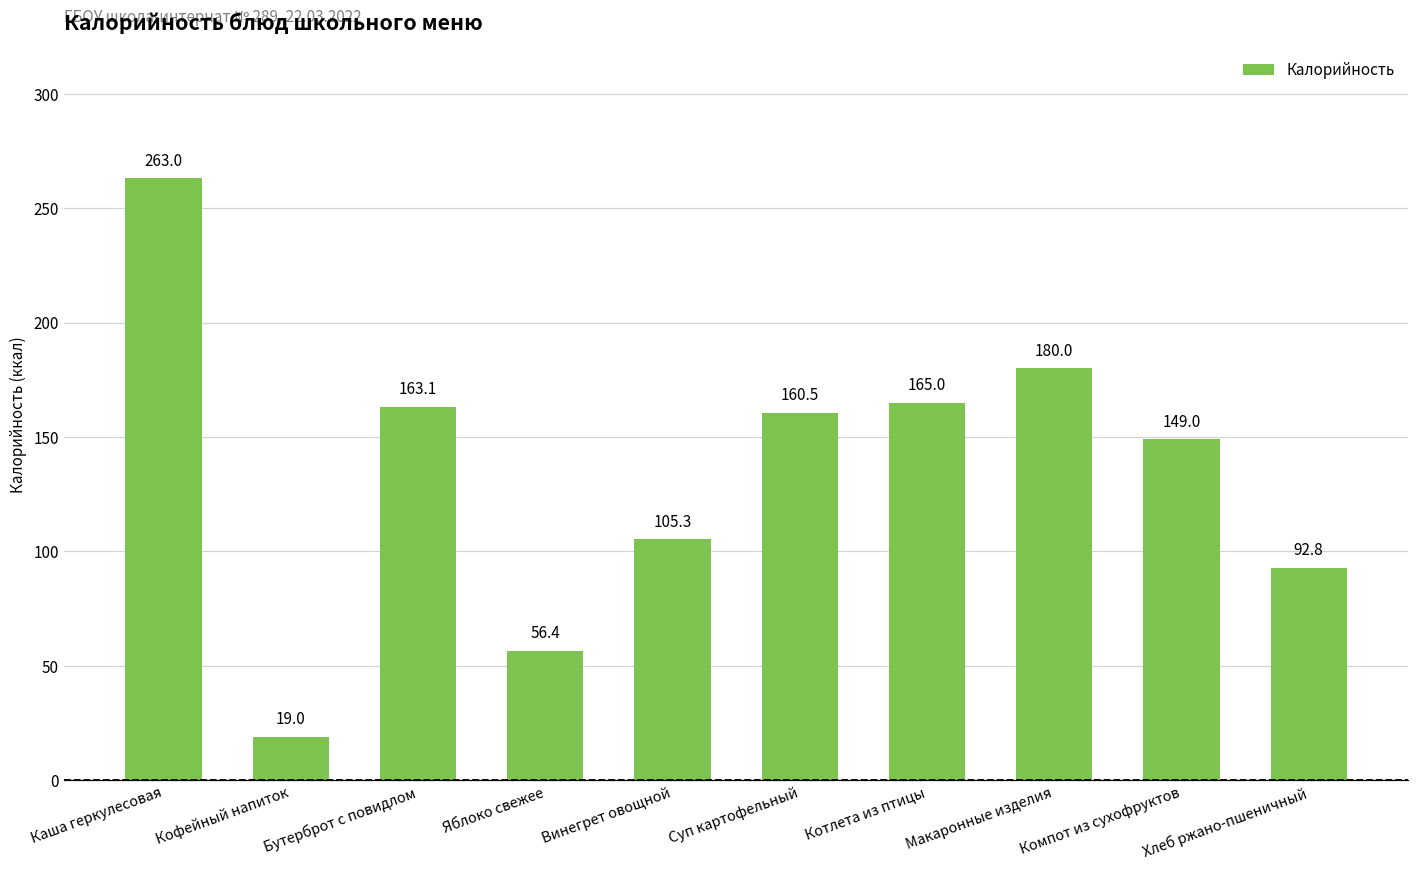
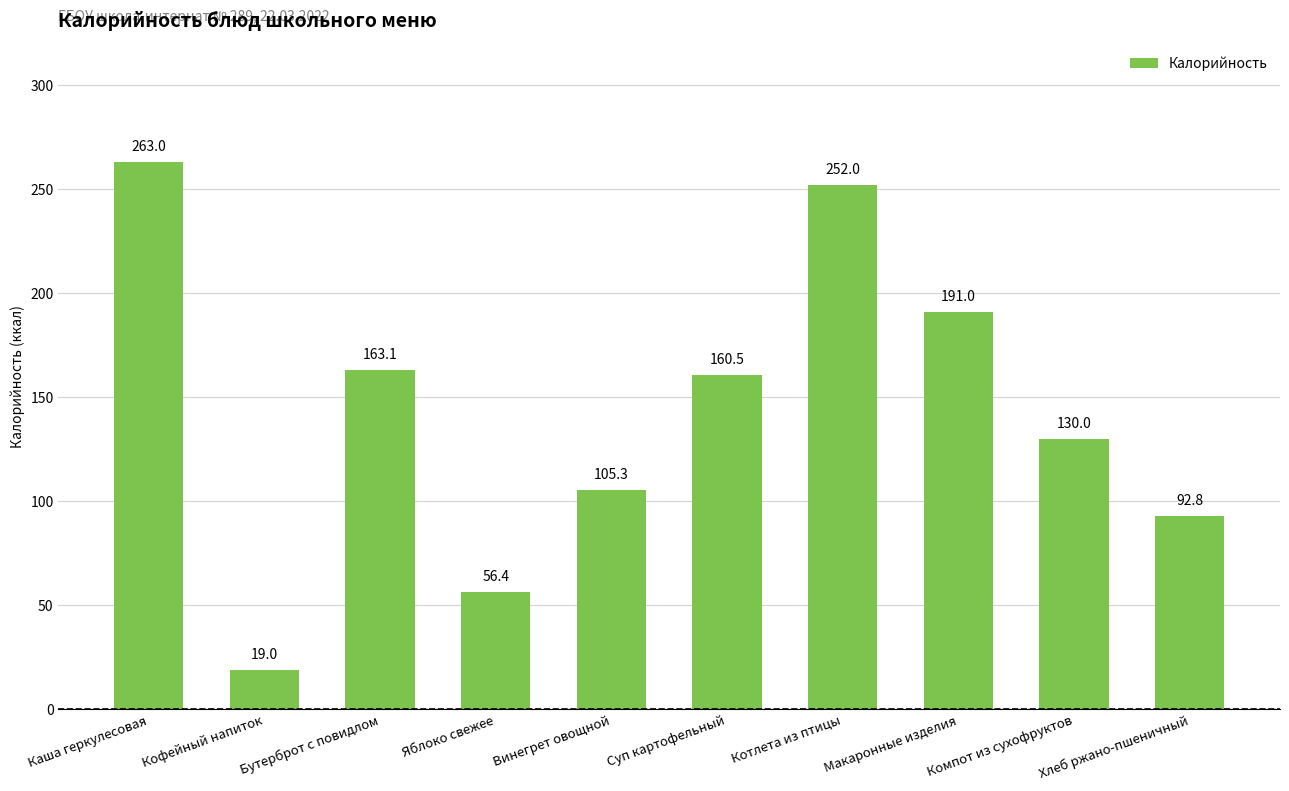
Котлета из птицы: 165.0 -> 252.0
Макаронные изделия: 180.0 -> 191.0
Компот из сухофруктов: 149.0 -> 130.0
